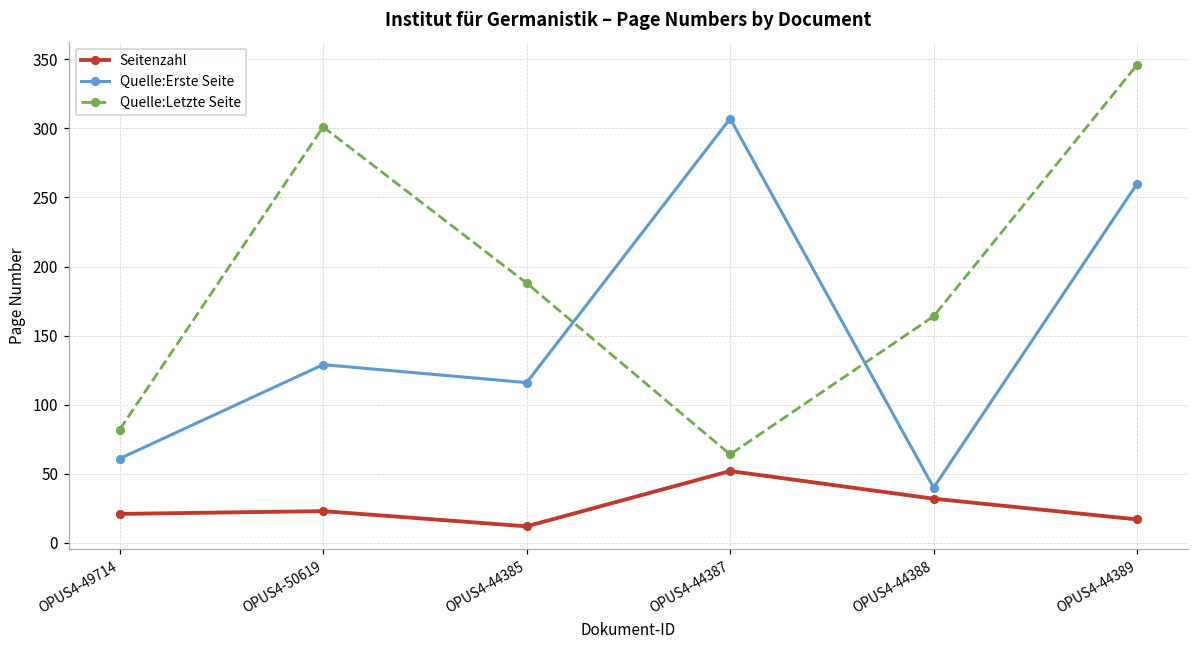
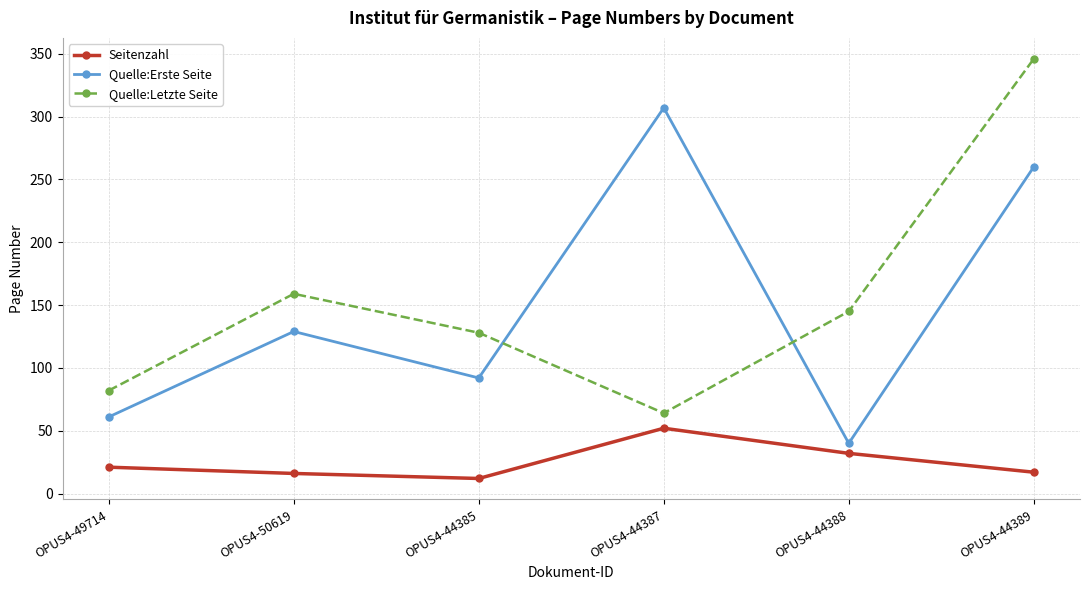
Seitenzahl, OPUS4-50619: 23 -> 16
Quelle:Letzte Seite, OPUS4-50619: 301 -> 159
Quelle:Erste Seite, OPUS4-44385: 116 -> 92
Quelle:Letzte Seite, OPUS4-44385: 188 -> 128
Quelle:Letzte Seite, OPUS4-44388: 164 -> 145
